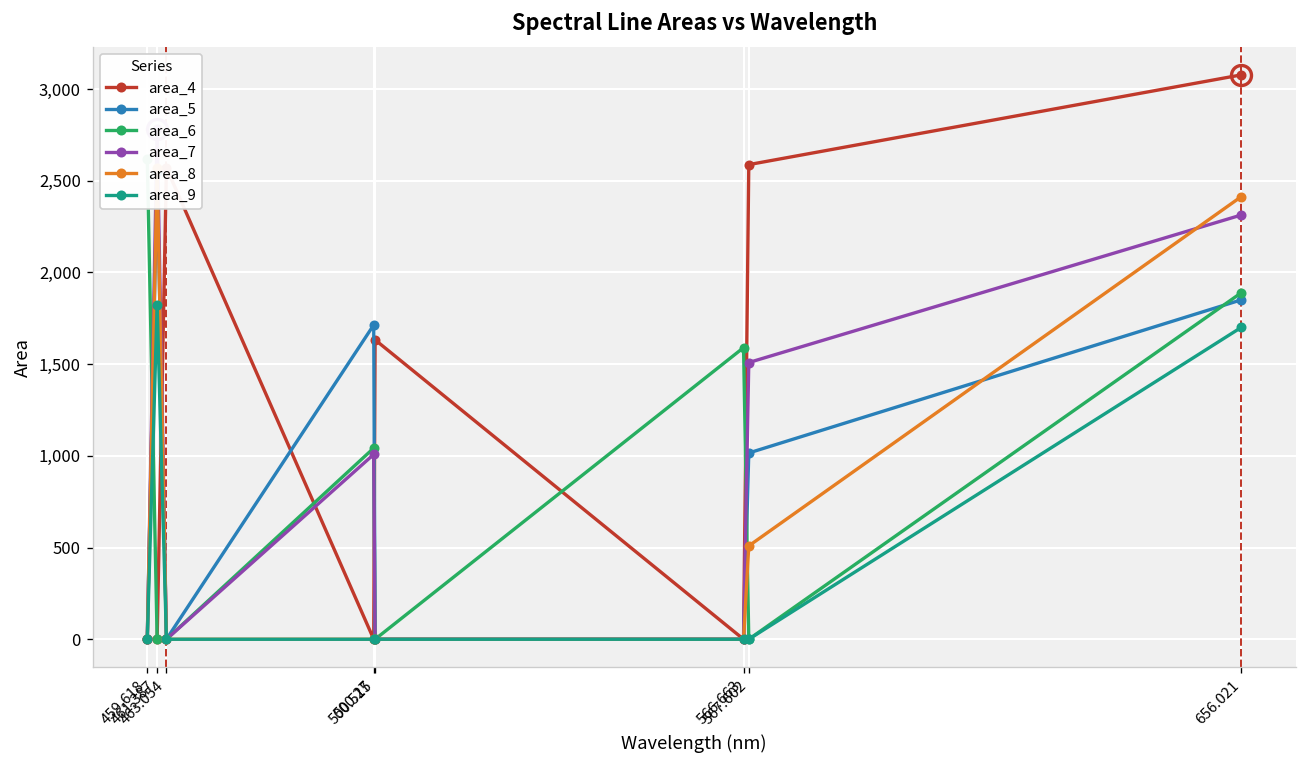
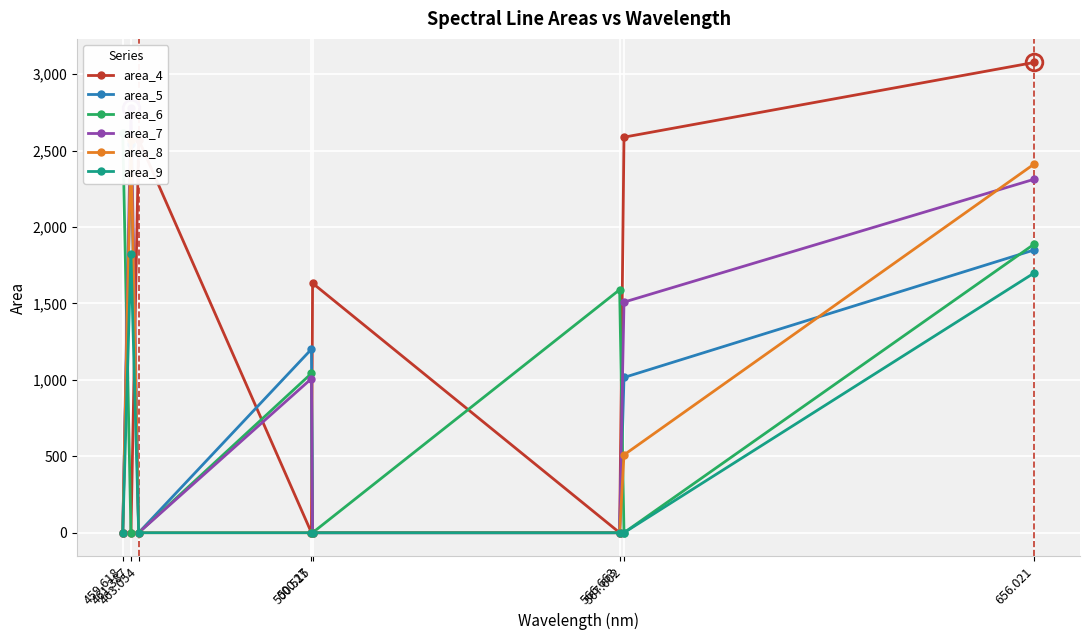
area_5, 500.27: 1,710 -> 1,200
